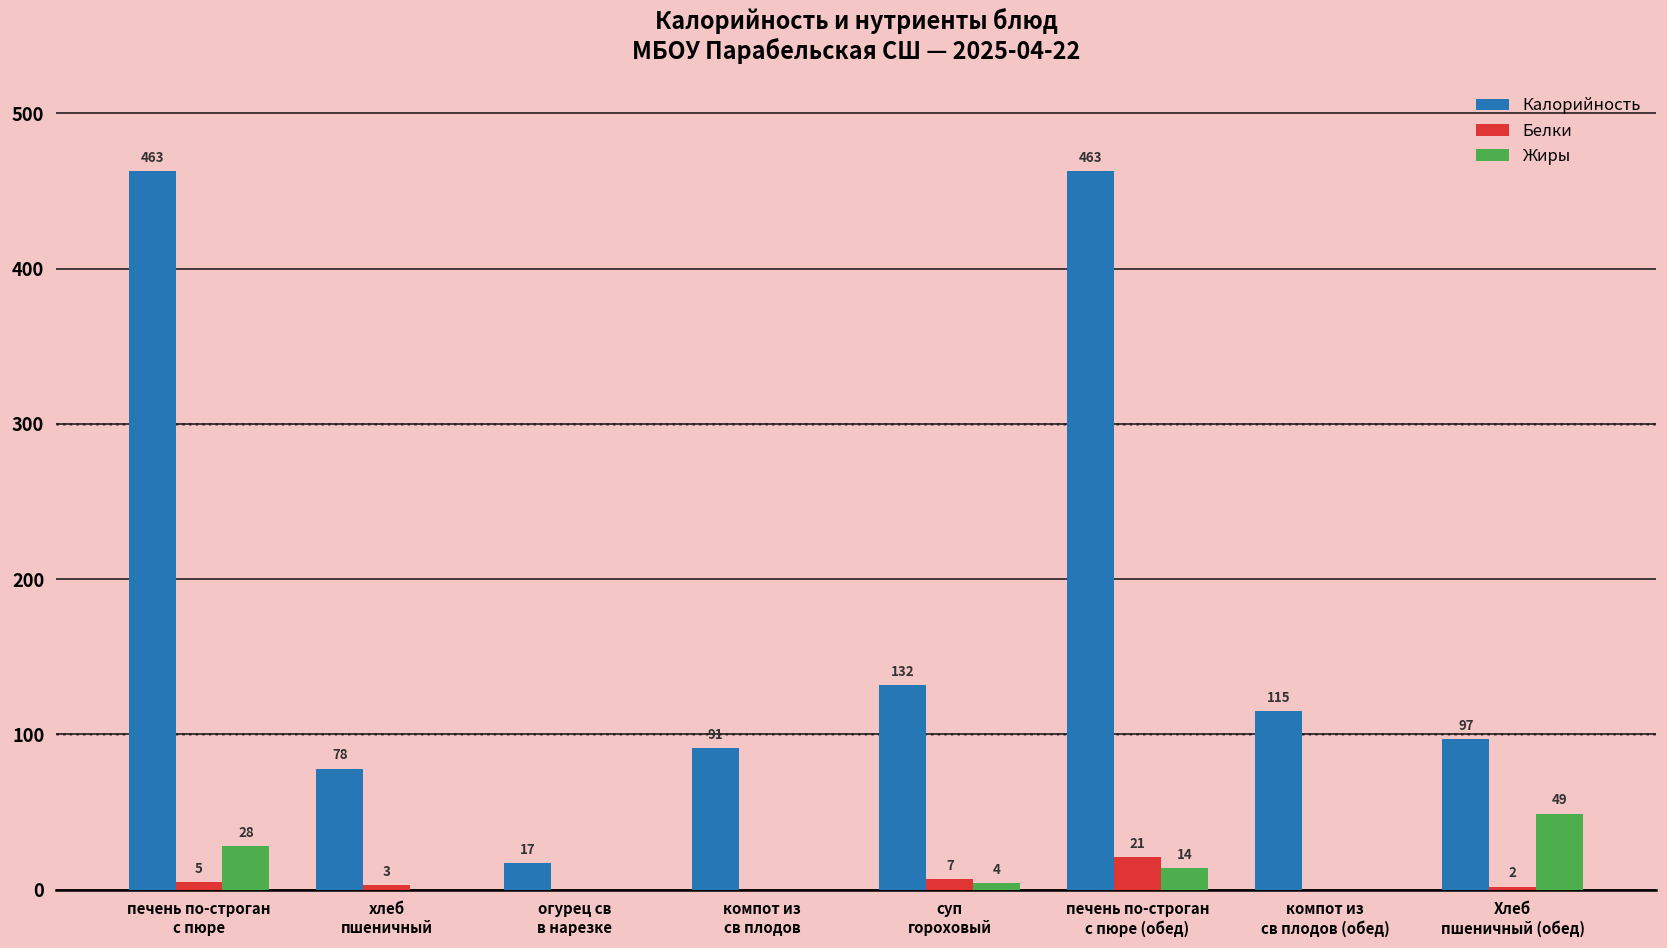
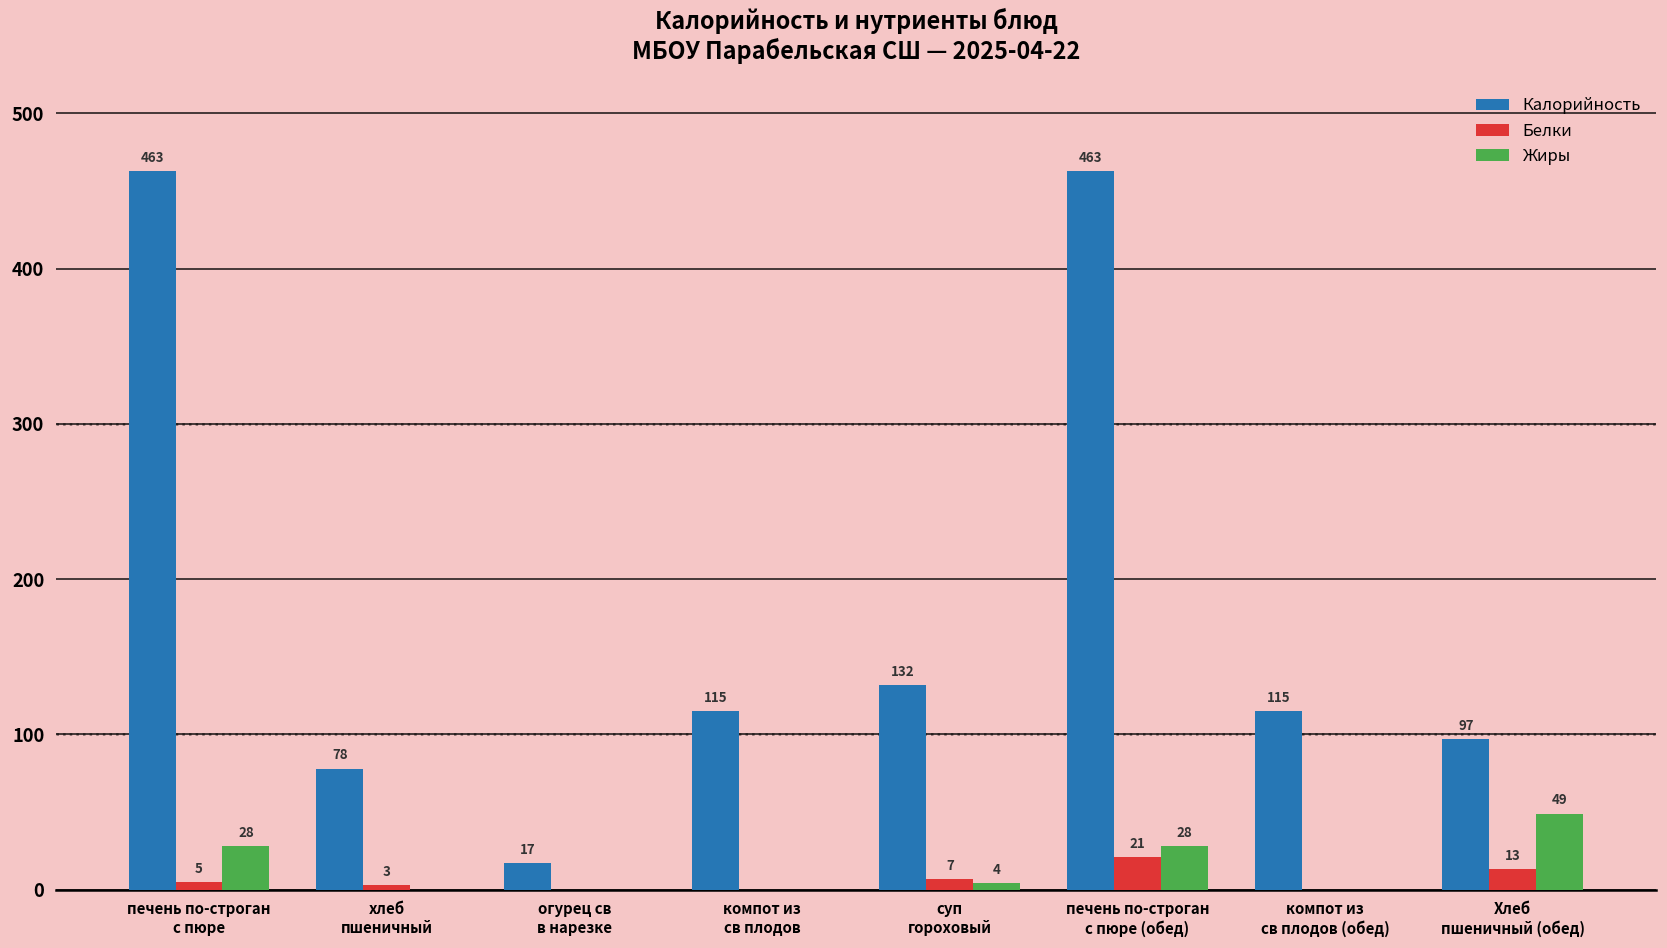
Калорийность, компот из св плодов: 91 -> 115
Жиры, печень по-строган с пюре (обед): 14 -> 28
Белки, Хлеб пшеничный (обед): 2 -> 13
